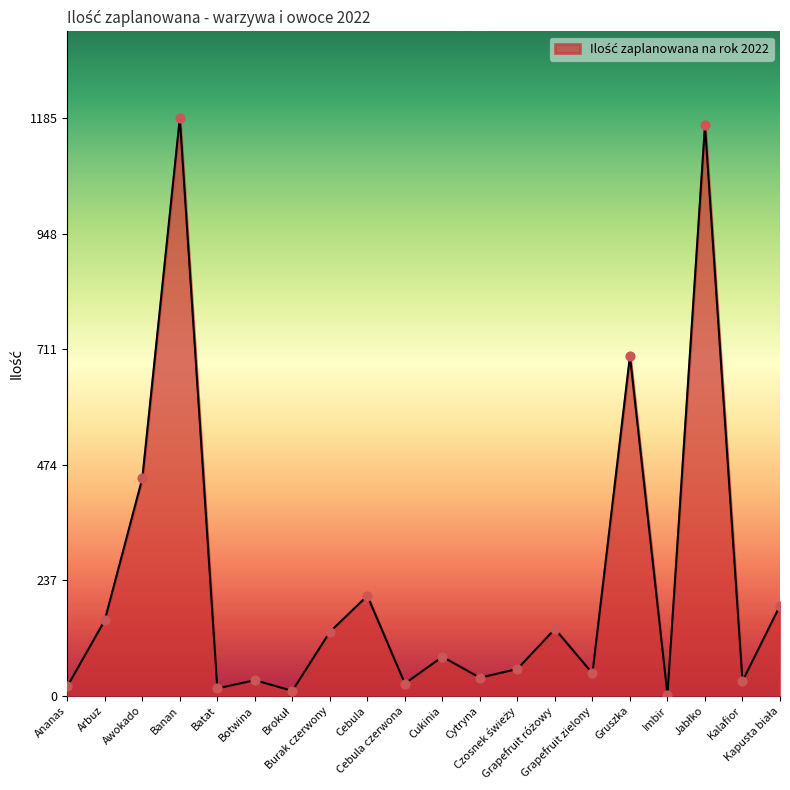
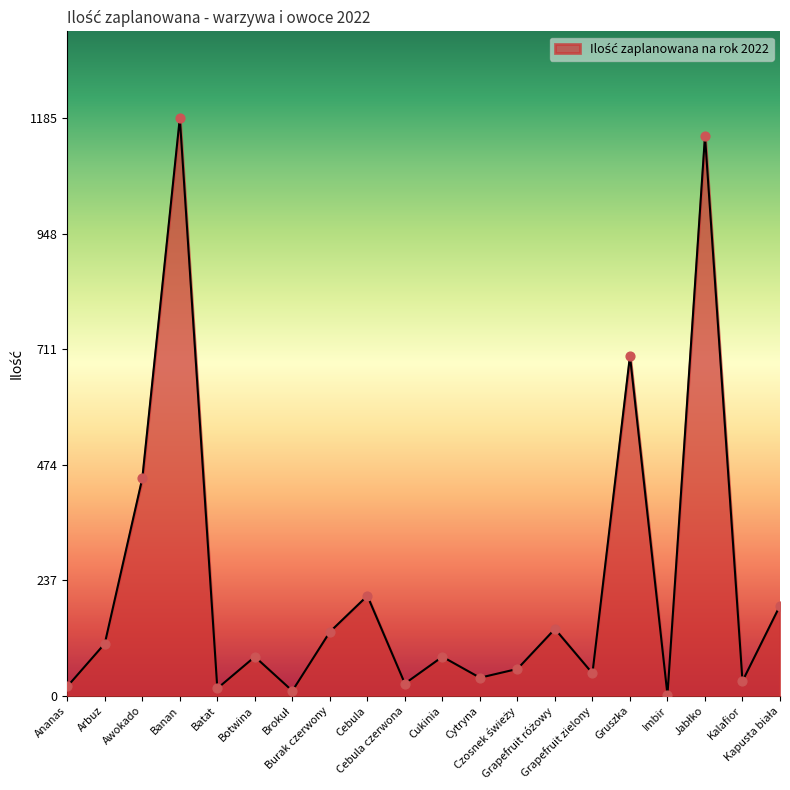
Arbuz: 160 -> 110
Botwina: 30 -> 80
Jabłko: 1170 -> 1150
